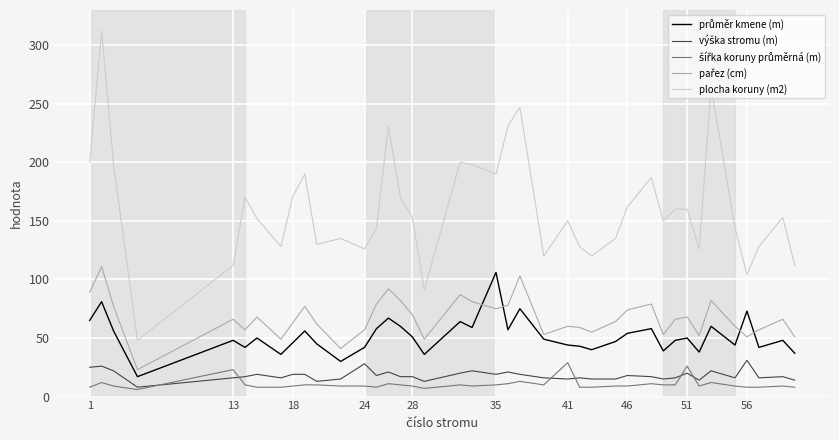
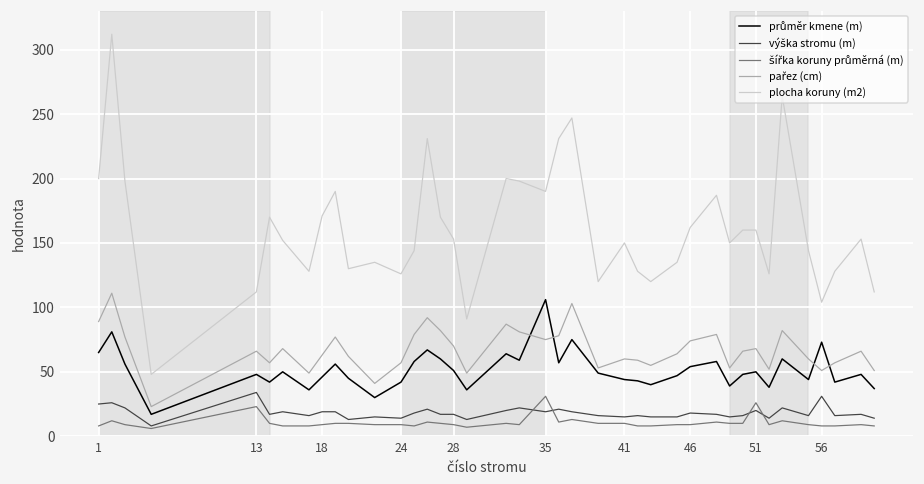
výška stromu (m), 13: 16 -> 34
výška stromu (m), 24: 28 -> 14
šířka koruny průměrná (m), 35: 10 -> 31
šířka koruny průměrná (m), 41: 29 -> 10
